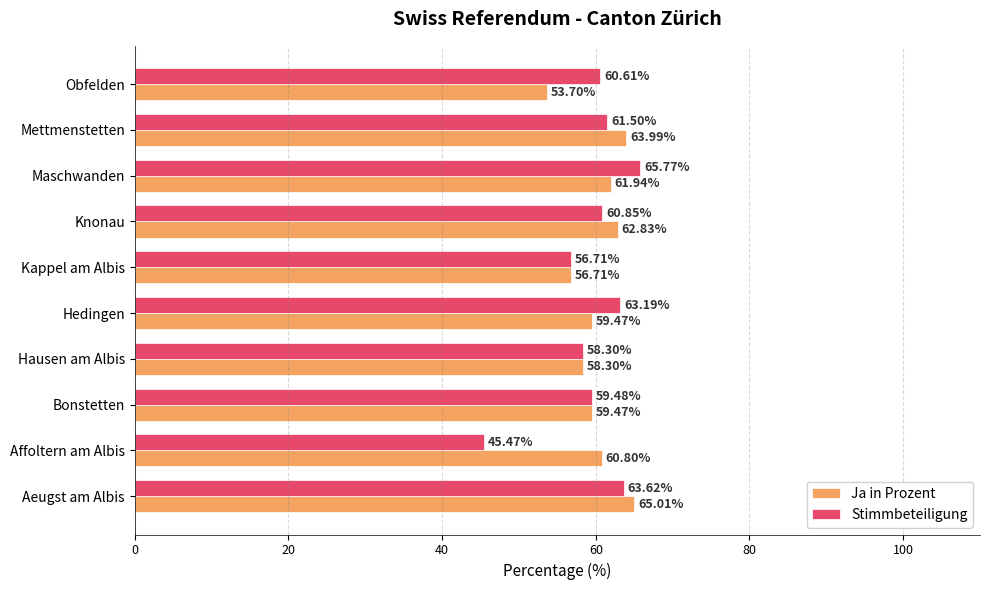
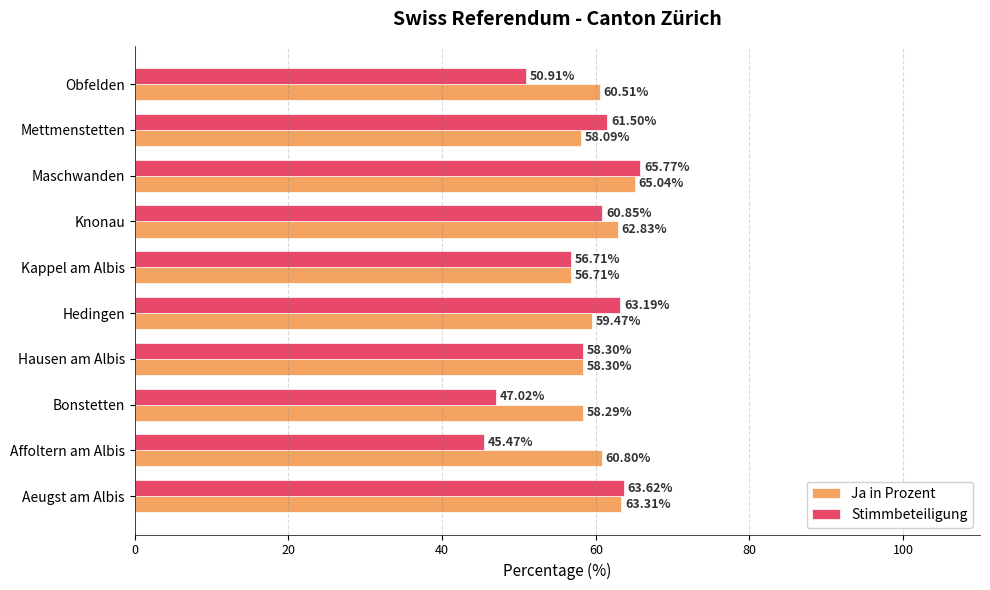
Stimmbeteiligung, Obfelden: 60.61% -> 50.91%
Ja in Prozent, Obfelden: 53.70% -> 60.51%
Ja in Prozent, Mettmenstetten: 63.99% -> 58.09%
Ja in Prozent, Maschwanden: 61.94% -> 65.04%
Stimmbeteiligung, Bonstetten: 59.48% -> 47.02%
Ja in Prozent, Bonstetten: 59.47% -> 58.29%
Ja in Prozent, Aeugst am Albis: 65.01% -> 63.31%
